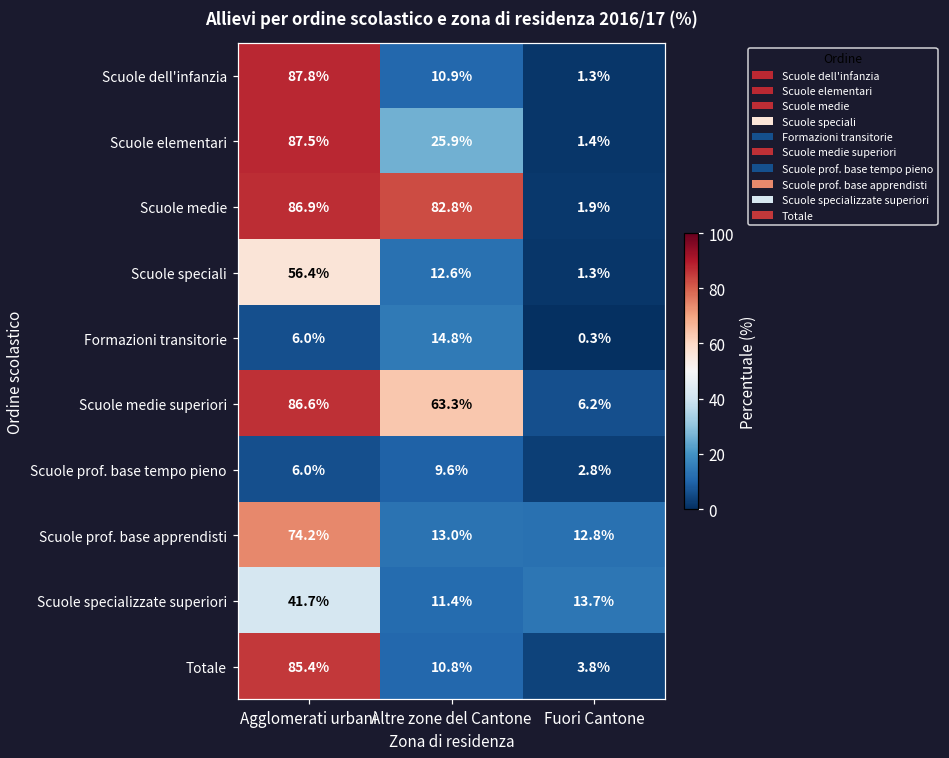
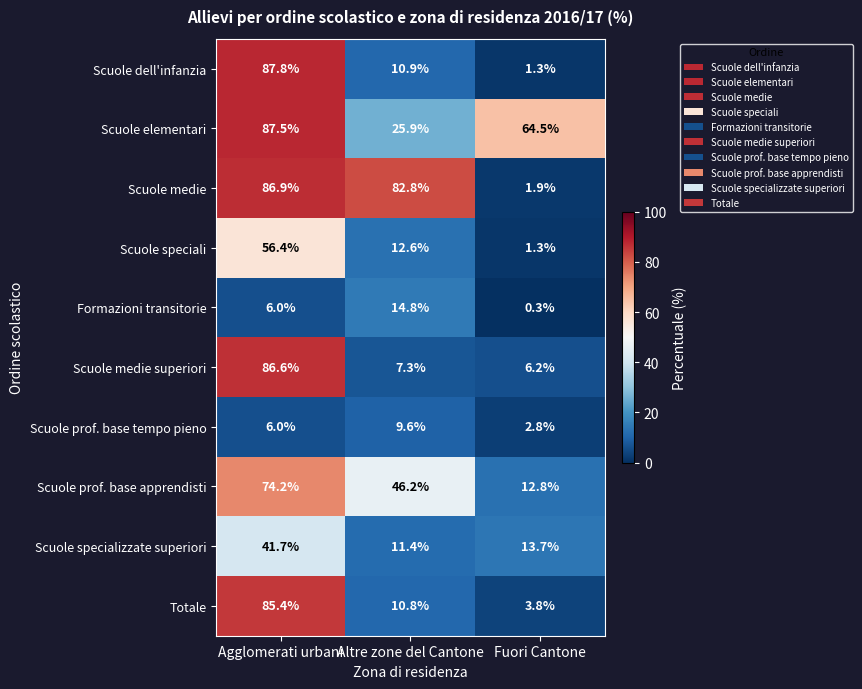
Scuole elementari, Fuori Cantone: 1.4% -> 64.5%
Scuole medie superiori, Altre zone del Cantone: 63.3% -> 7.3%
Scuole prof. base apprendisti, Altre zone del Cantone: 13.0% -> 46.2%
